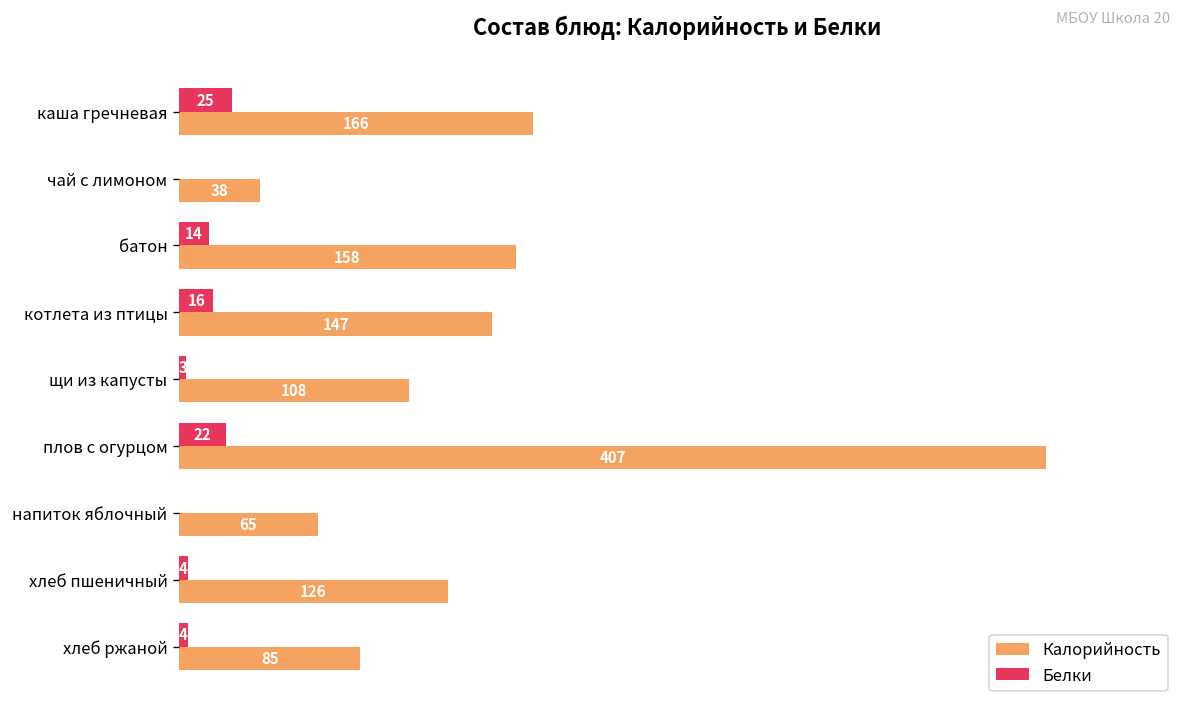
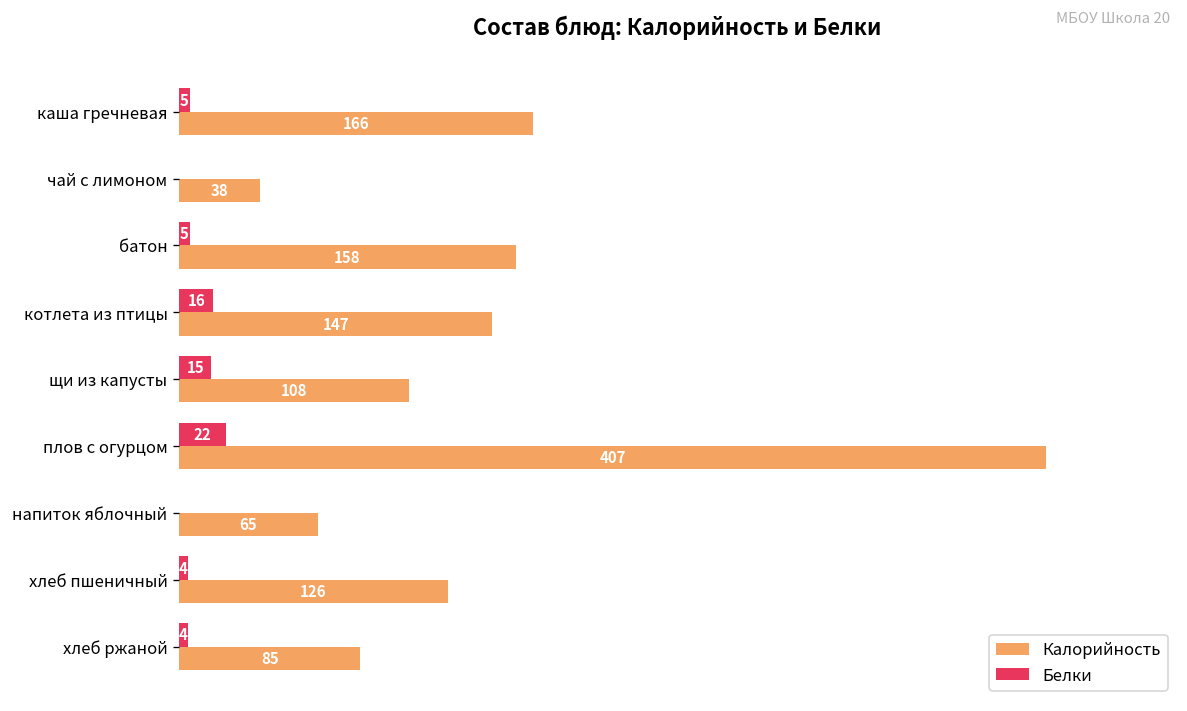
Белки, каша гречневая: 25 -> 5
Белки, батон: 14 -> 5
Белки, щи из капусты: 3 -> 15
